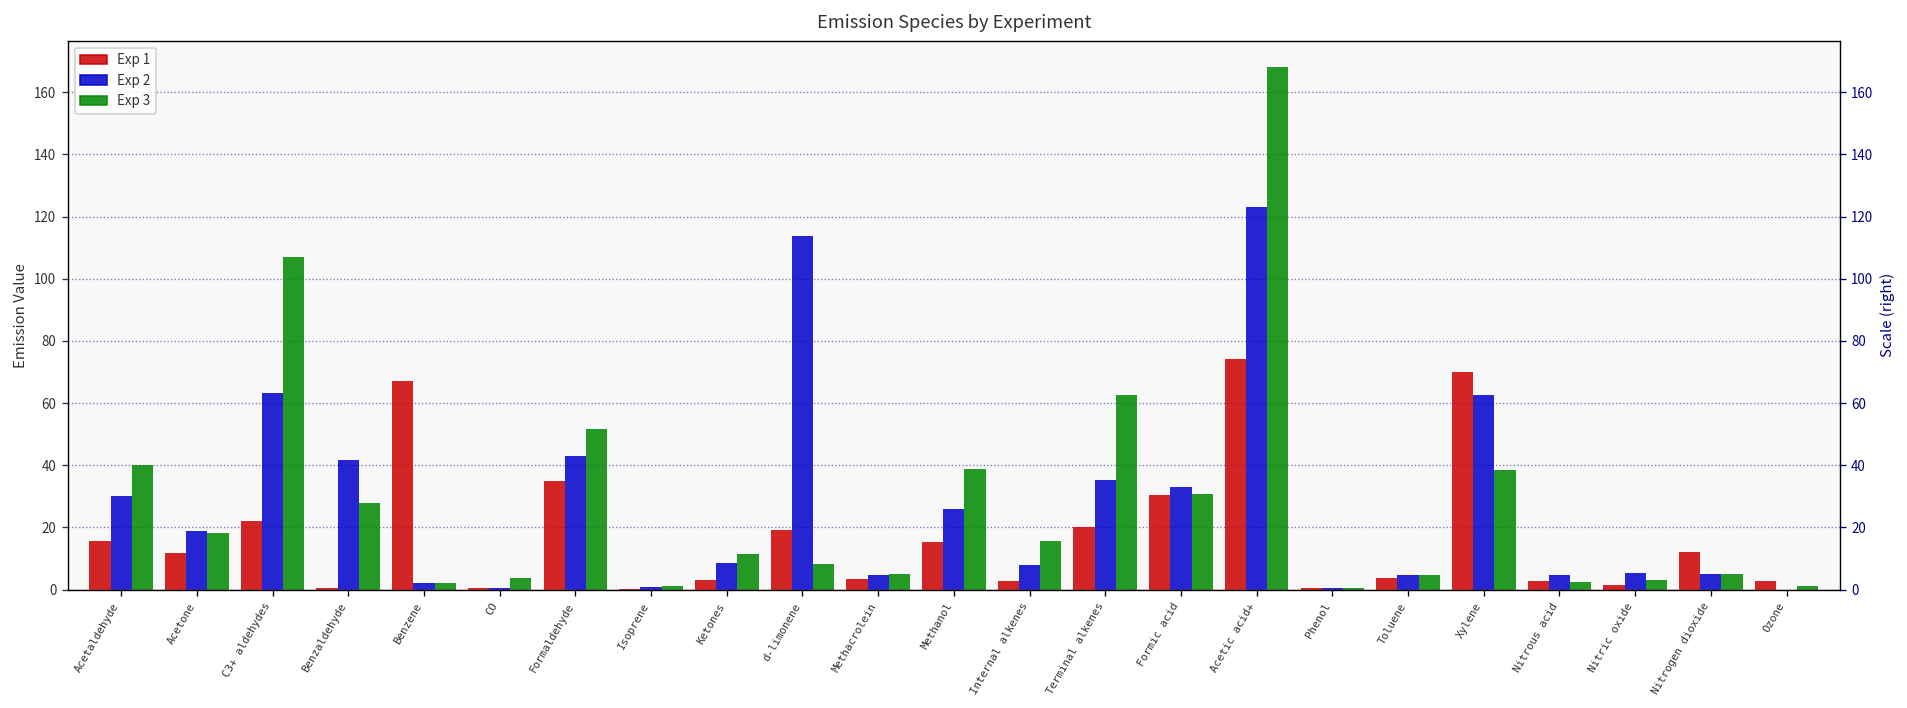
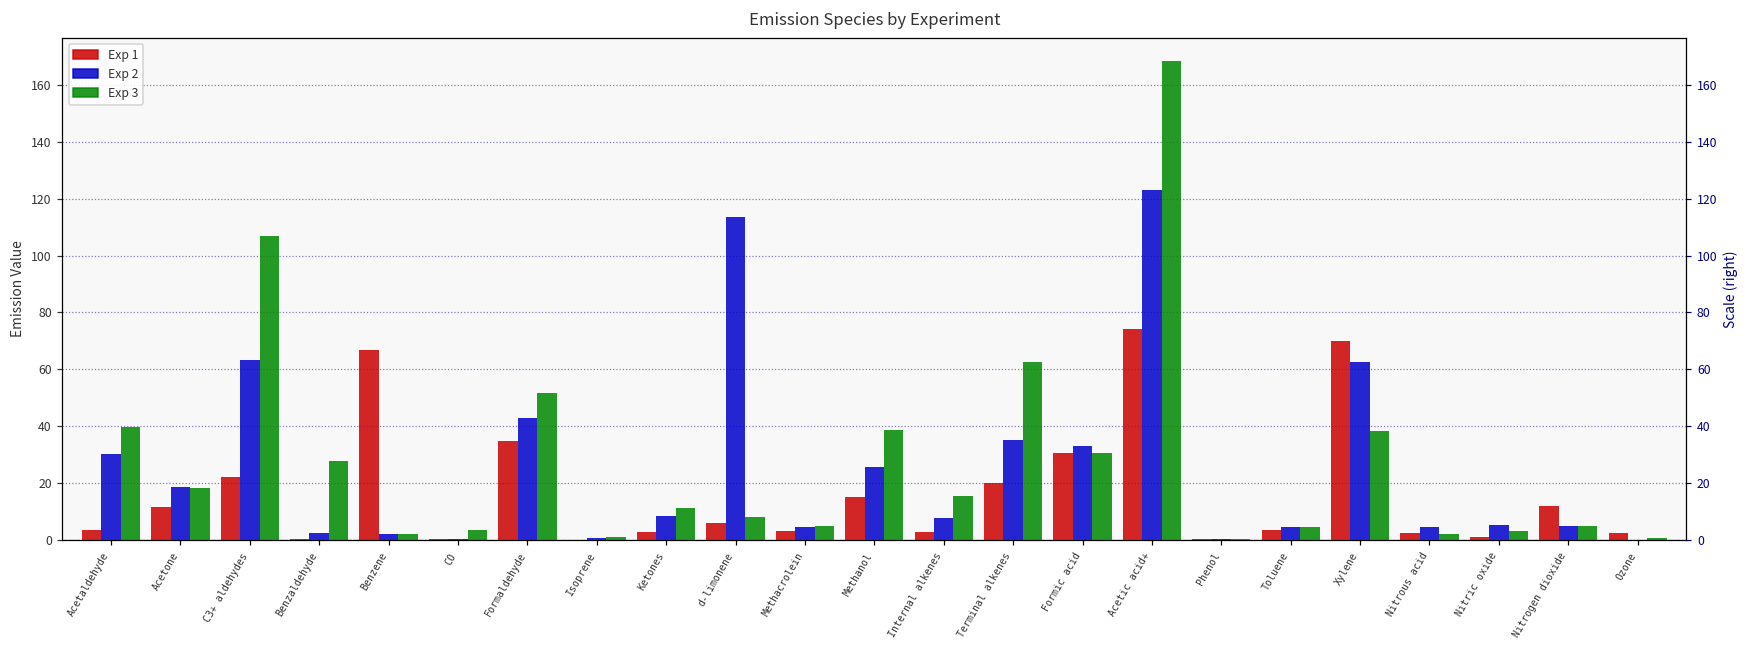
Exp 1, Acetaldehyde: 16 -> 4
Exp 2, Benzaldehyde: 42 -> 2
Exp 1, d-limonene: 19 -> 6
